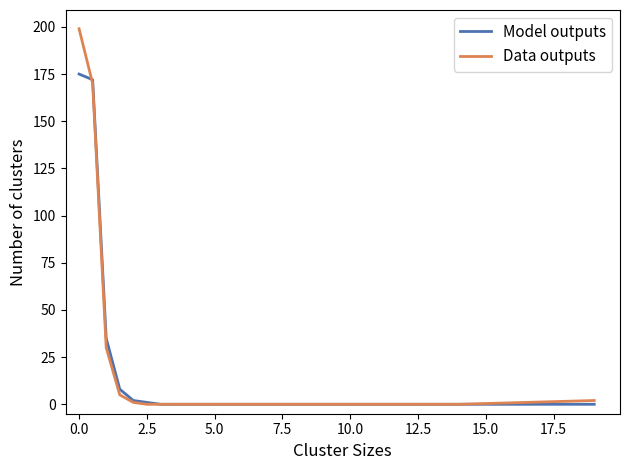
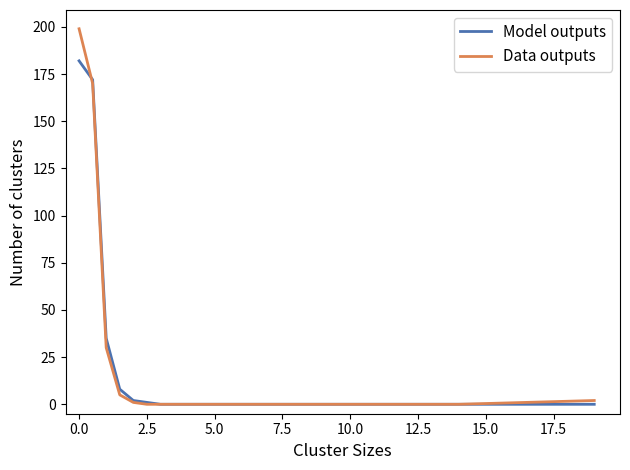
Model outputs, 0.0: 175 -> 182
